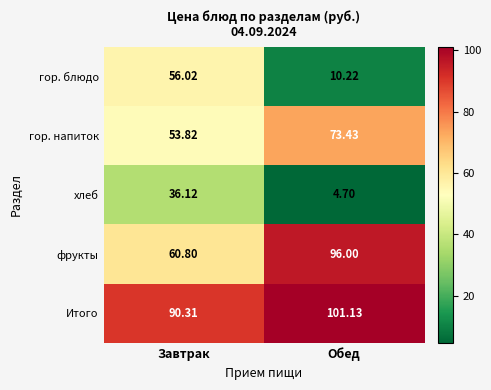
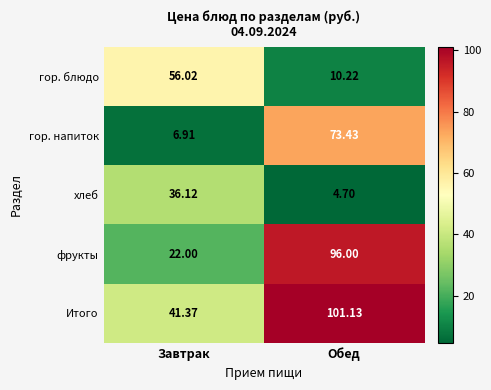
гор. напиток, Завтрак: 53.82 -> 6.91
фрукты, Завтрак: 60.80 -> 22.00
Итого, Завтрак: 90.31 -> 41.37
